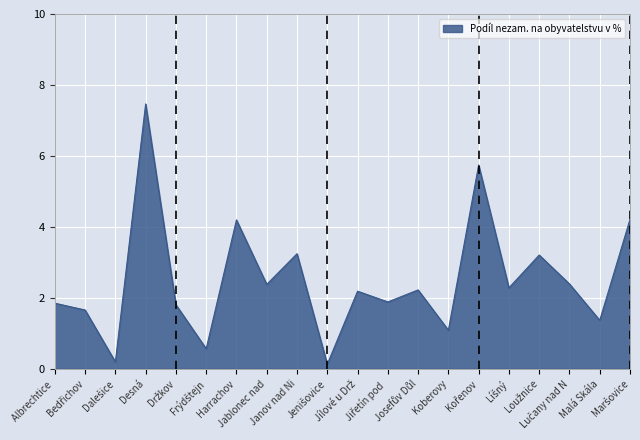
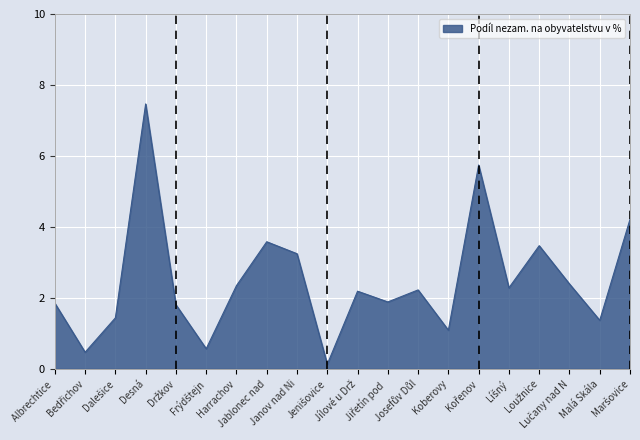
Bedřichov: 1.7 -> 0.5
Dalešice: 0.2 -> 1.4
Harrachov: 4.2 -> 2.3
Jablonec nad: 2.4 -> 3.6
Loužnice: 3.2 -> 3.5
